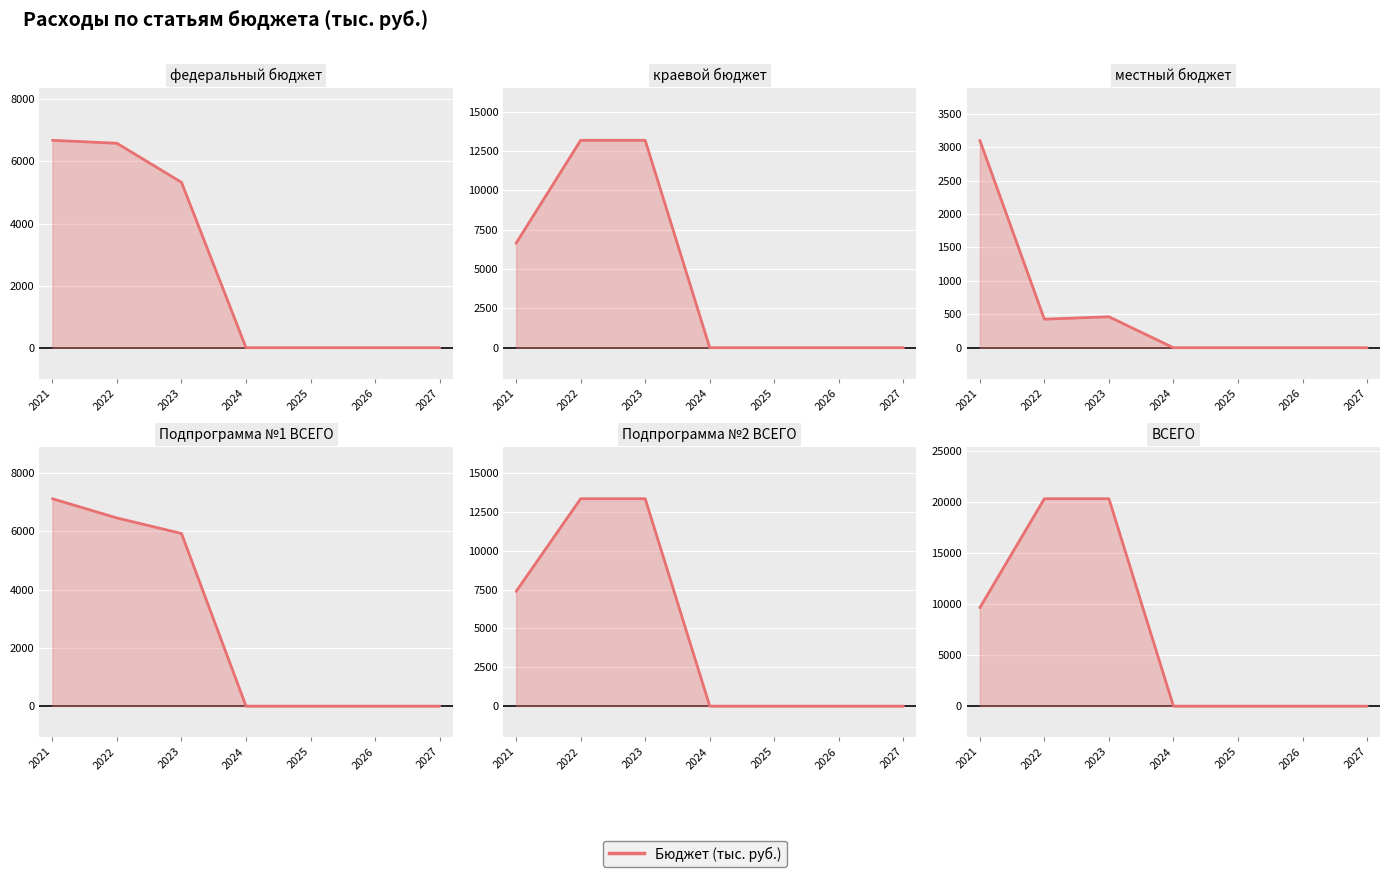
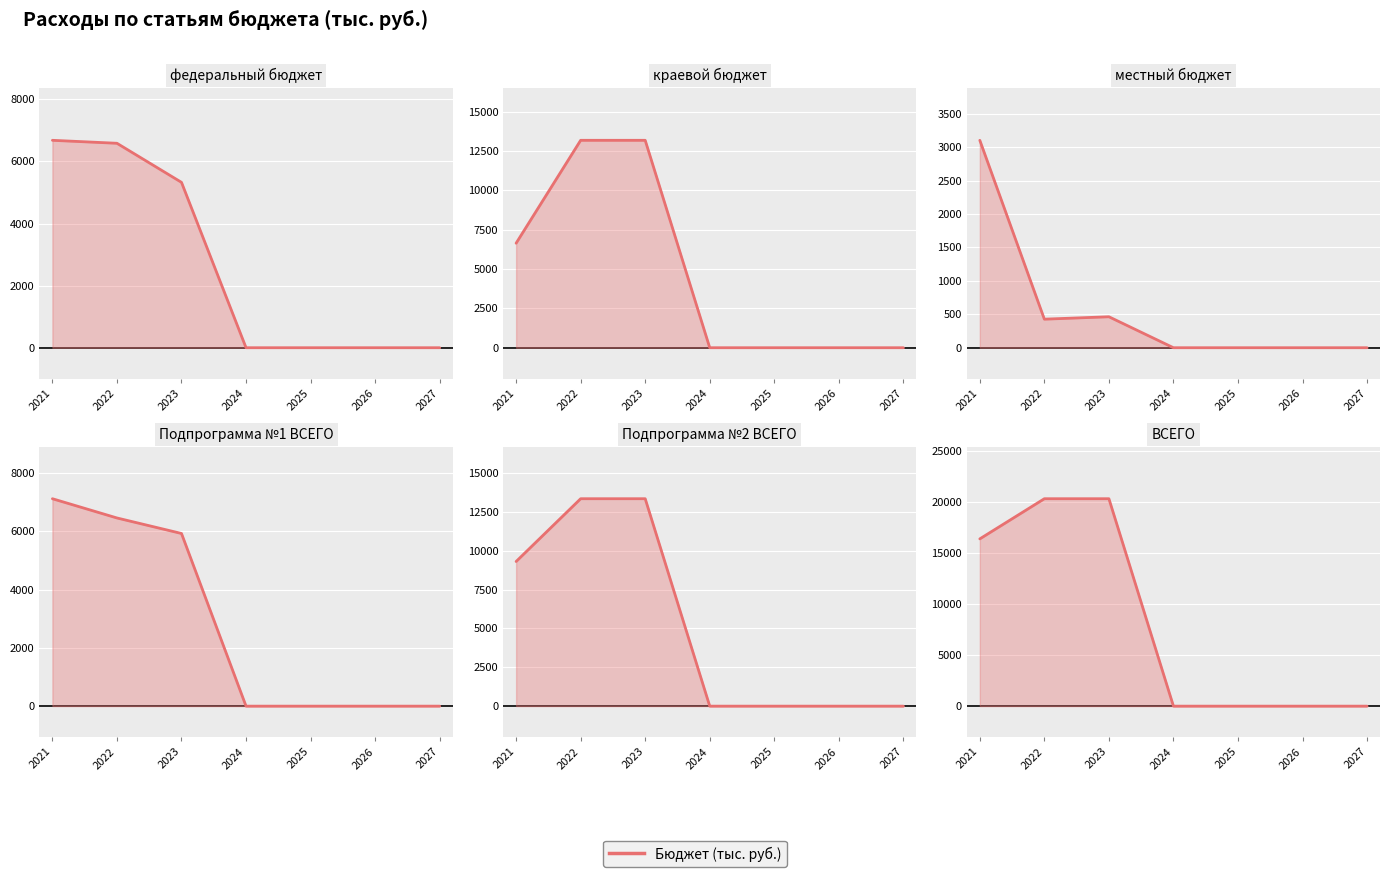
Подпрограмма №2 ВСЕГО, 2021: 7400 -> 9300
ВСЕГО, 2021: 9700 -> 16400
